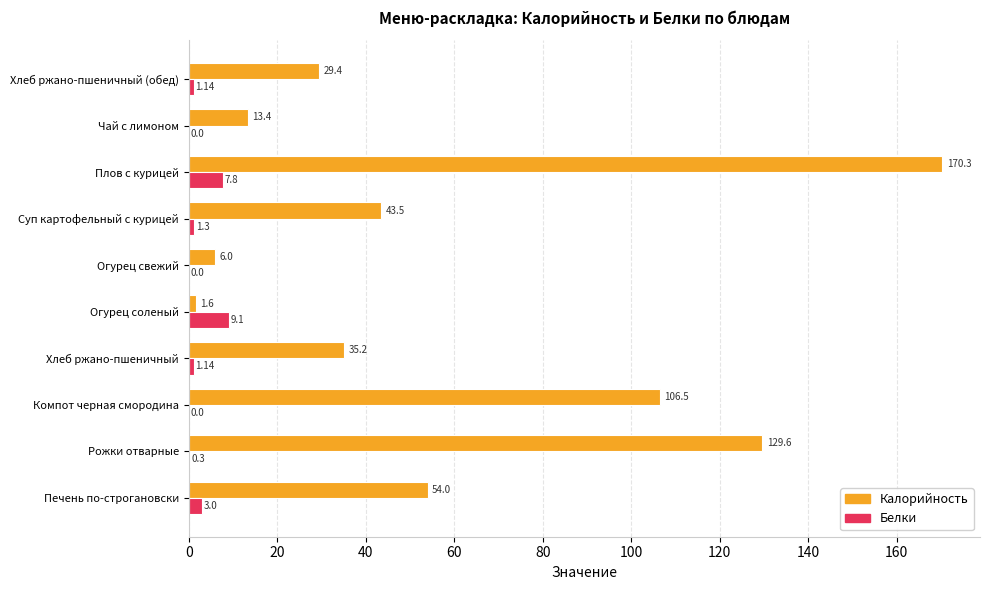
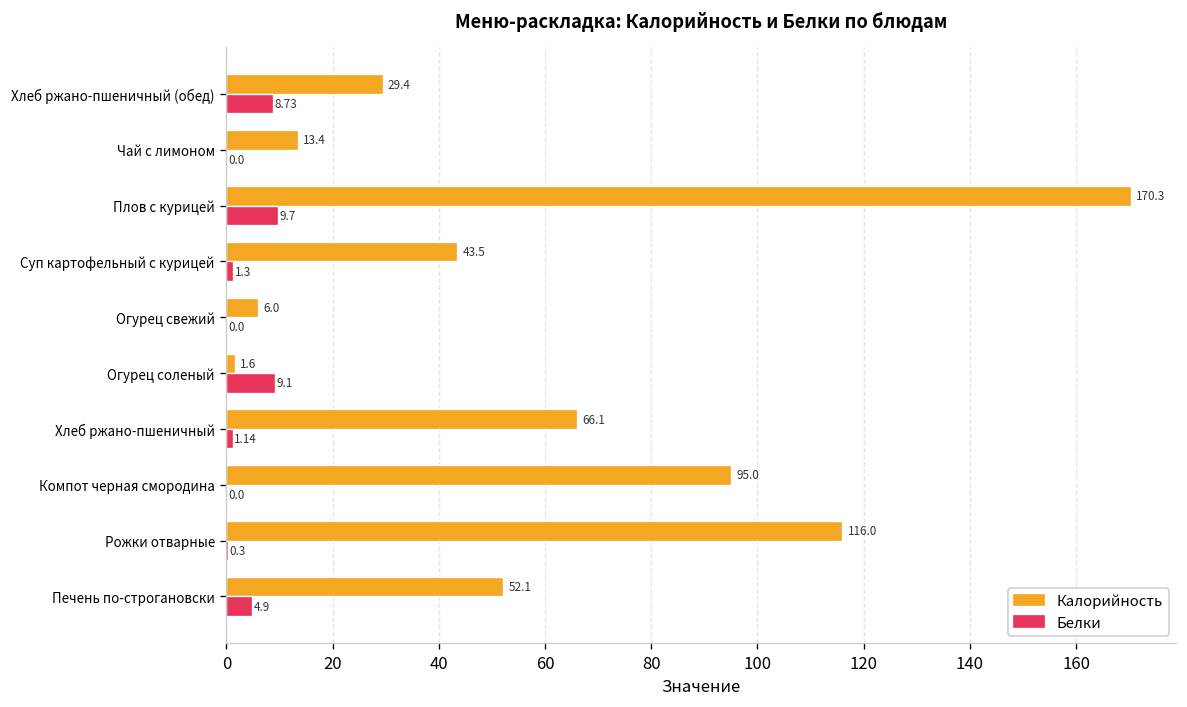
Белки, Хлеб ржано-пшеничный (обед): 1.14 -> 8.73
Белки, Плов с курицей: 7.8 -> 9.7
Калорийность, Хлеб ржано-пшеничный: 35.2 -> 66.1
Калорийность, Компот черная смородина: 106.5 -> 95.0
Калорийность, Рожки отварные: 129.6 -> 116.0
Калорийность, Печень по-строгановски: 54.0 -> 52.1
Белки, Печень по-строгановски: 3.0 -> 4.9
